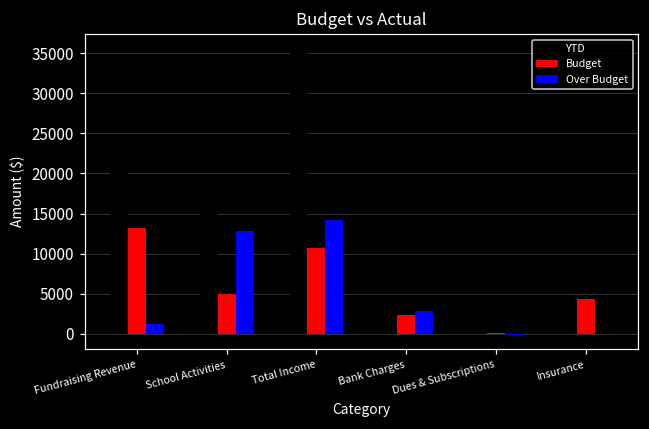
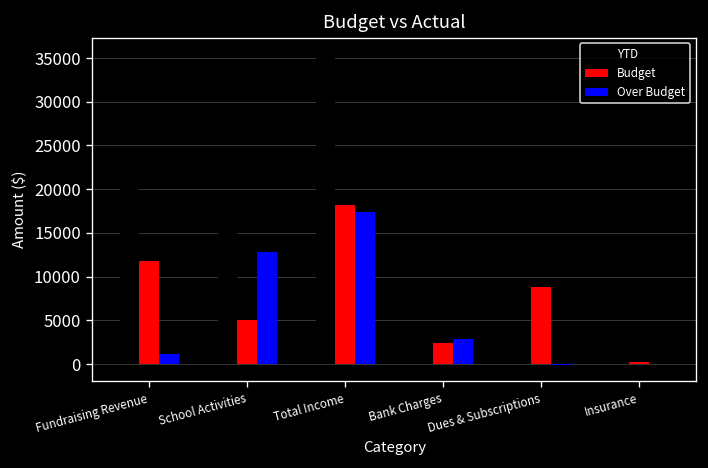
Budget, Fundraising Revenue: 13000 -> 12000
Budget, Total Income: 11000 -> 18000
Over Budget, Total Income: 14000 -> 17000
Budget, Dues & Subscriptions: 0 -> 9000
Budget, Insurance: 4000 -> 0
